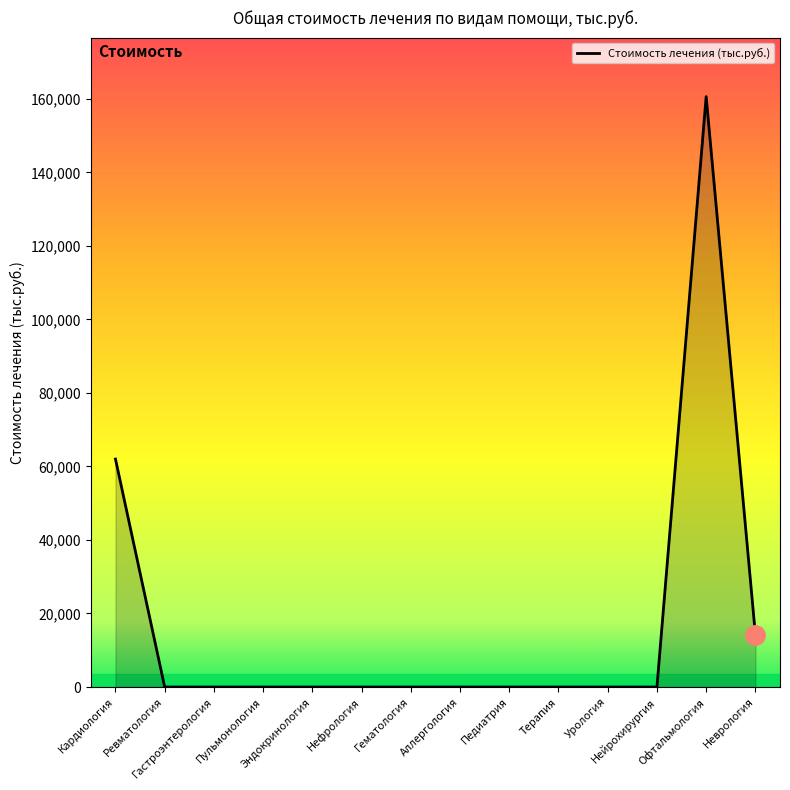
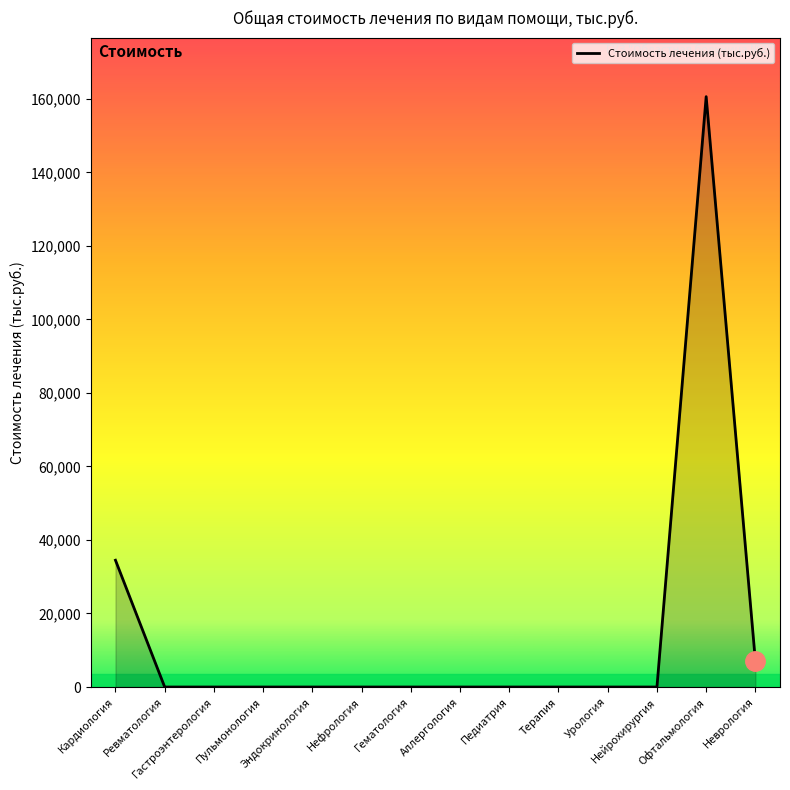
Стоимость лечения (тыс.руб.), Кардиология: 62,000 -> 34,000
Стоимость лечения (тыс.руб.), Неврология: 14,000 -> 7,000
